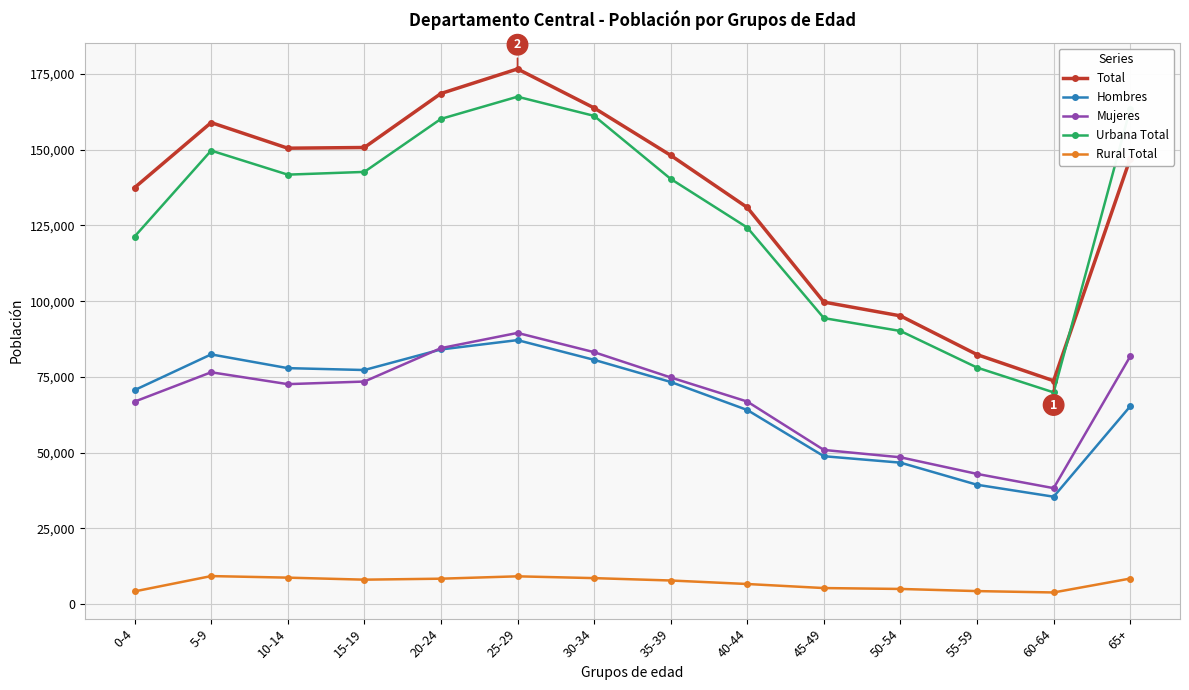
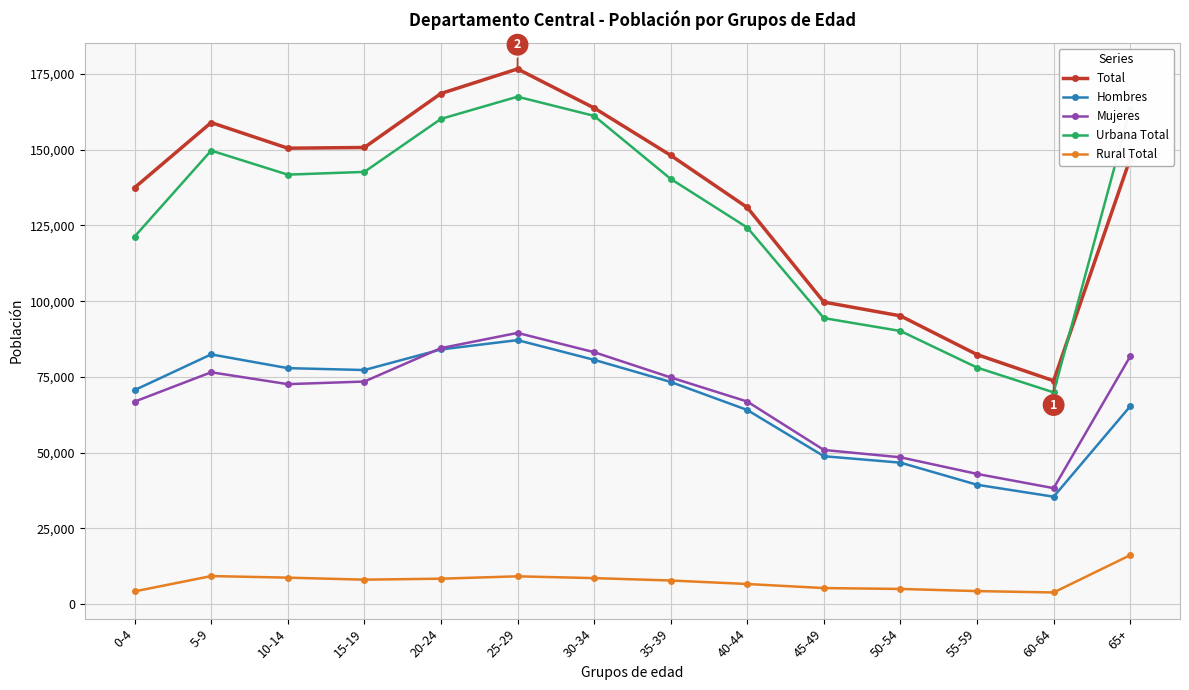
Rural Total, 65+: 8,000 -> 16,000
